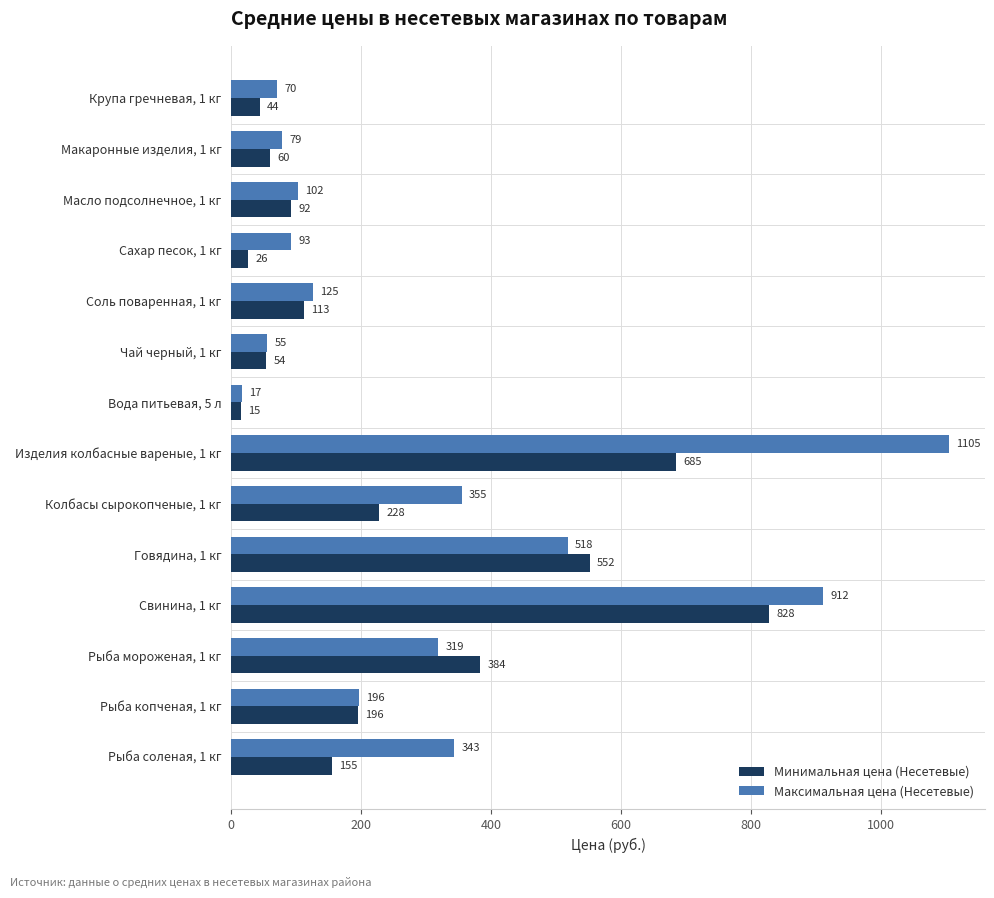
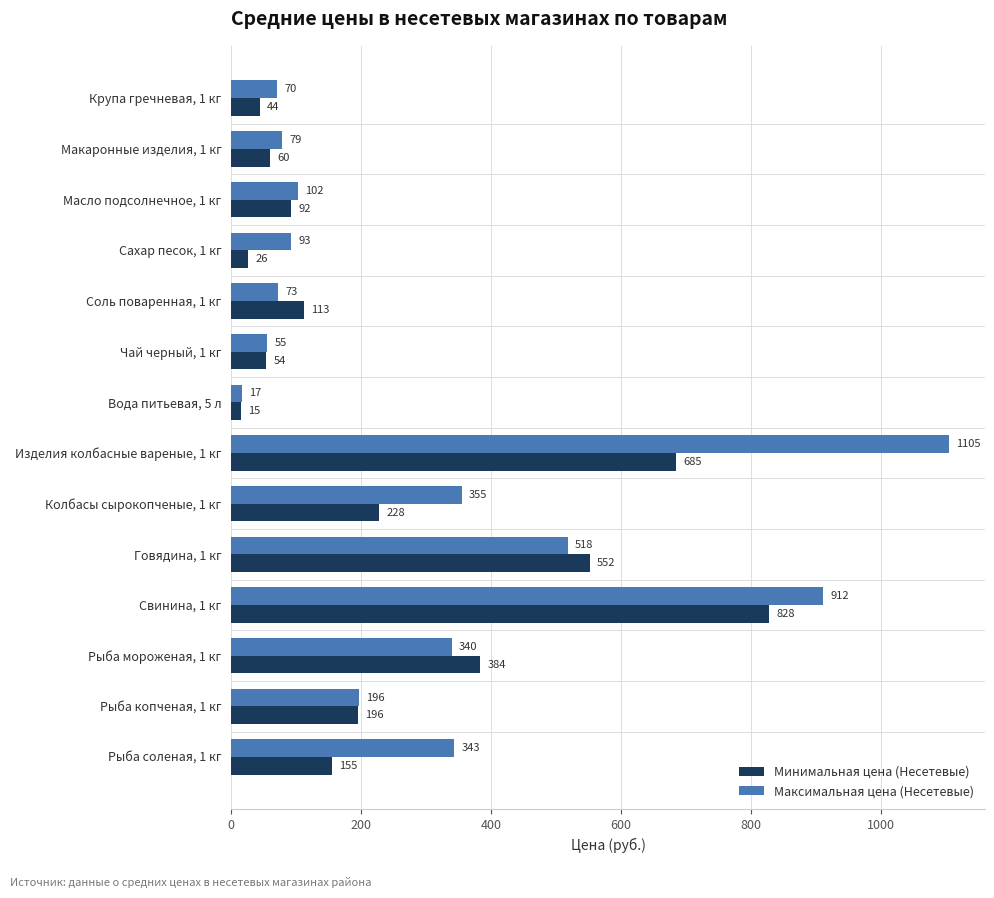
Максимальная цена (Несетевые), Соль поваренная, 1 кг: 125 -> 73
Максимальная цена (Несетевые), Рыба мороженая, 1 кг: 319 -> 340
